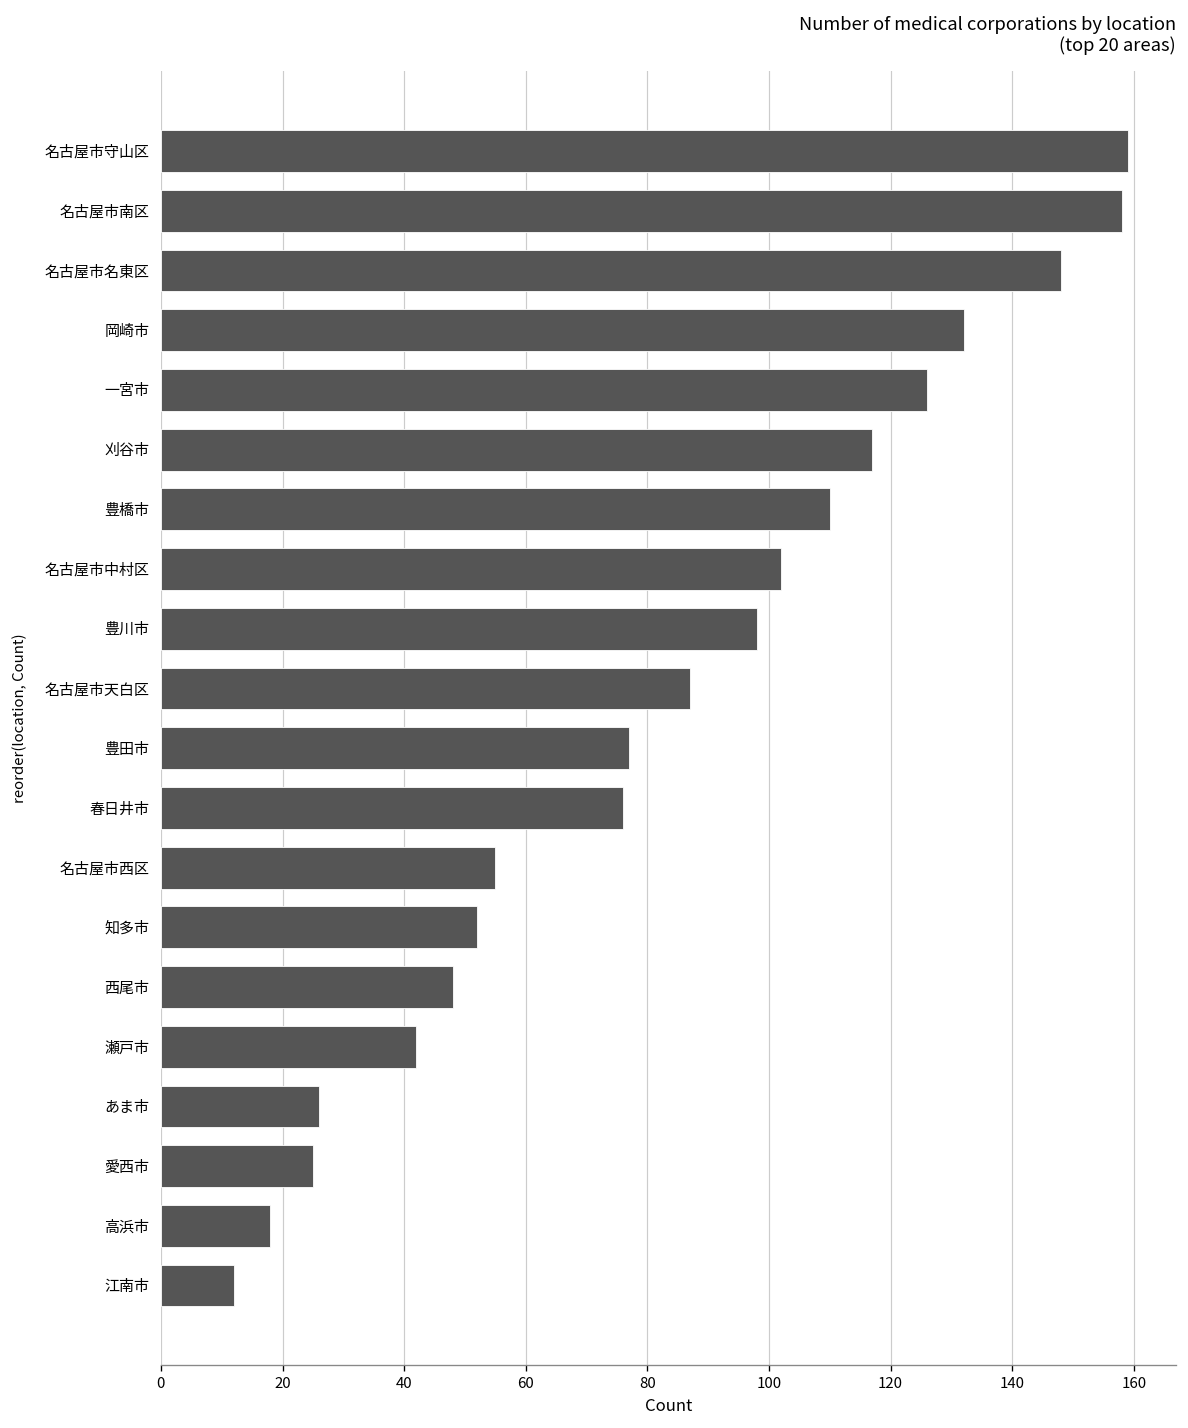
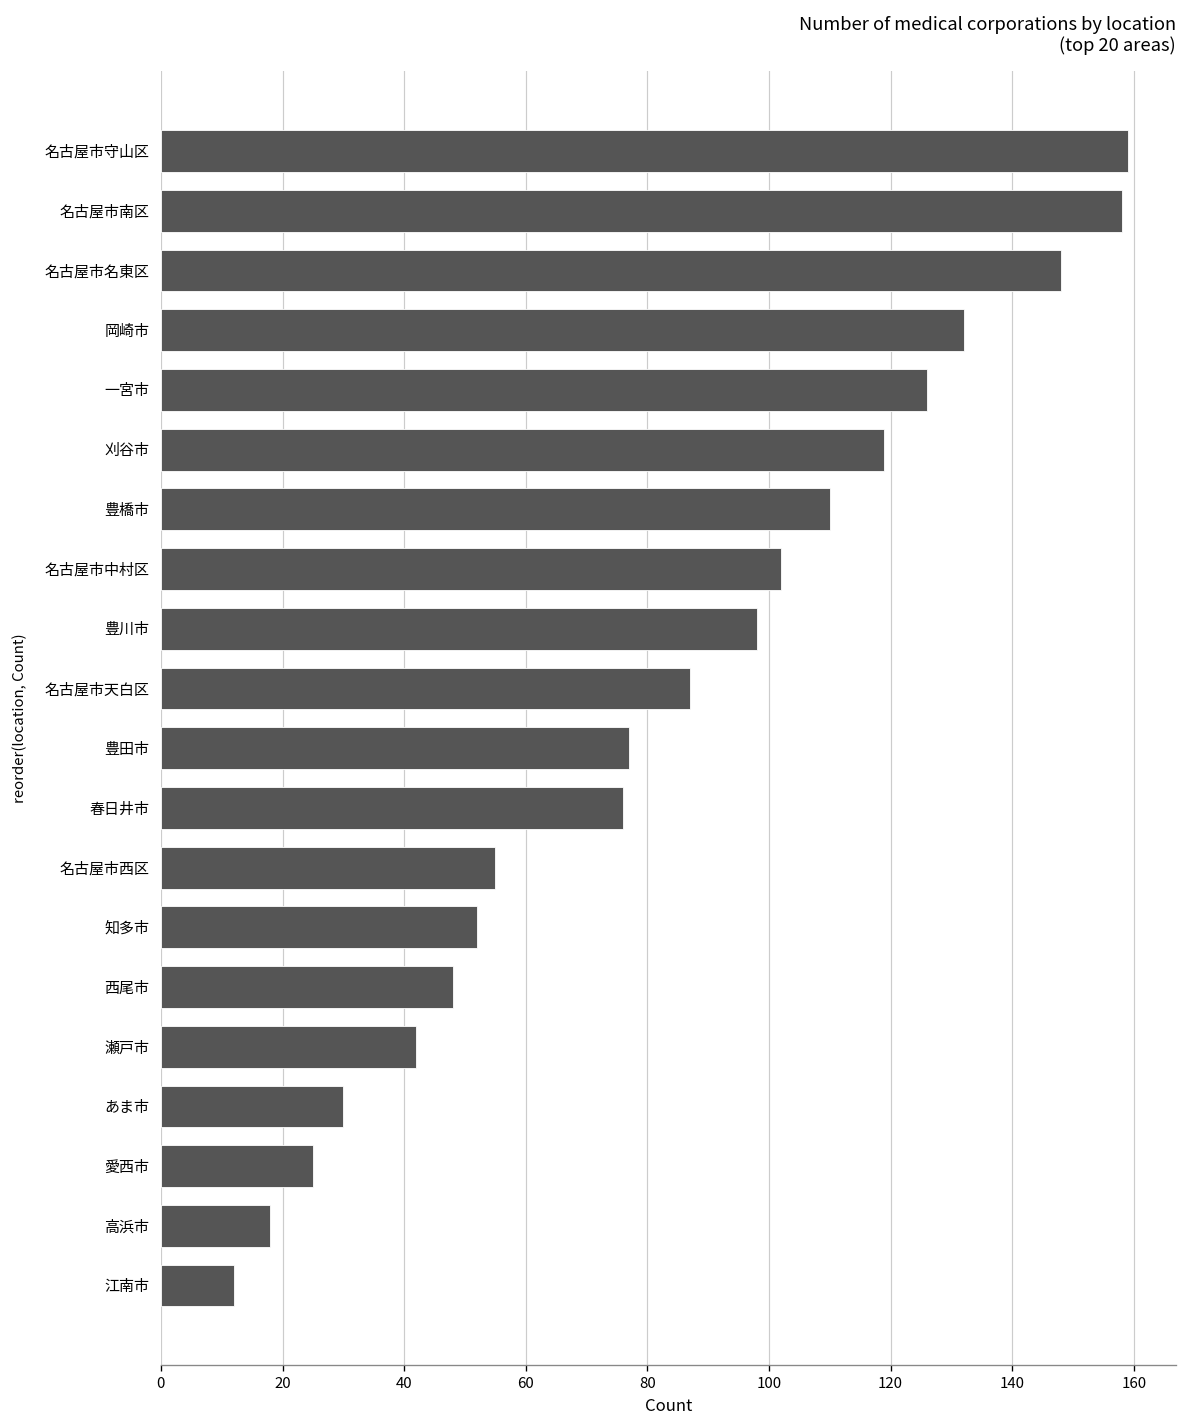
刈谷市: 117 -> 119
あま市: 26 -> 30
